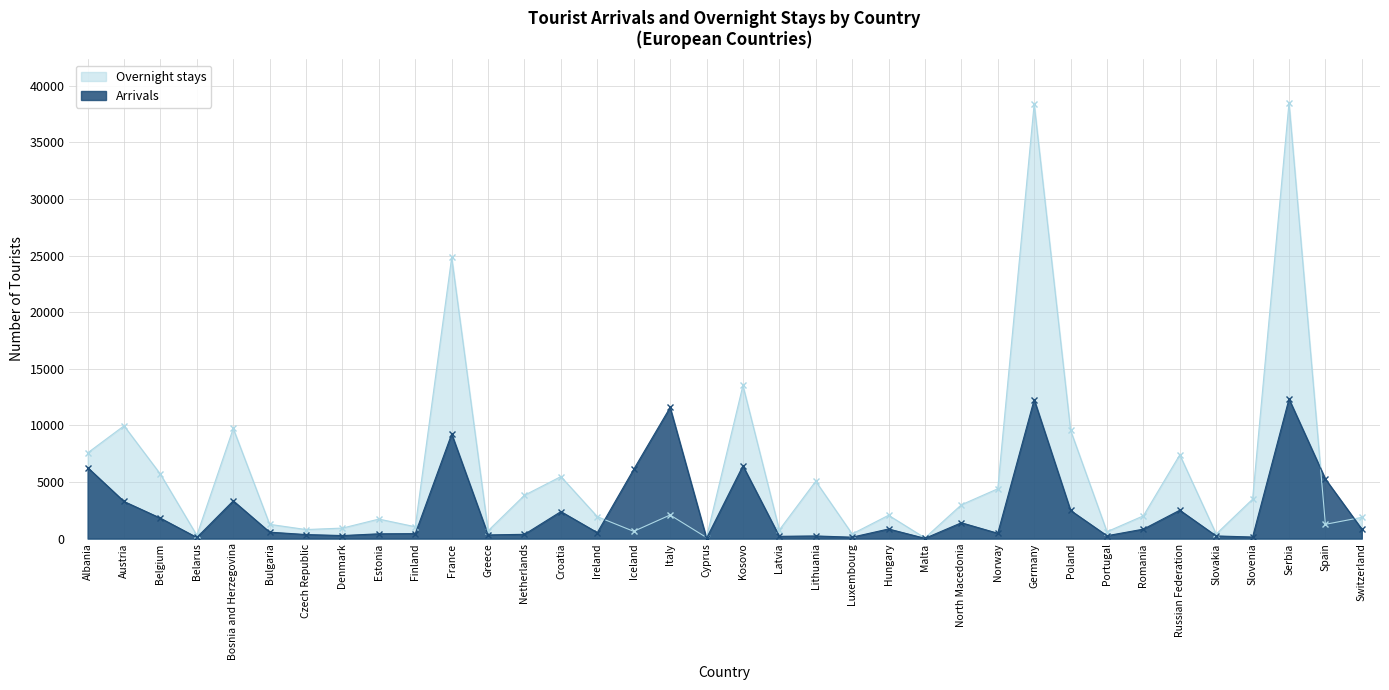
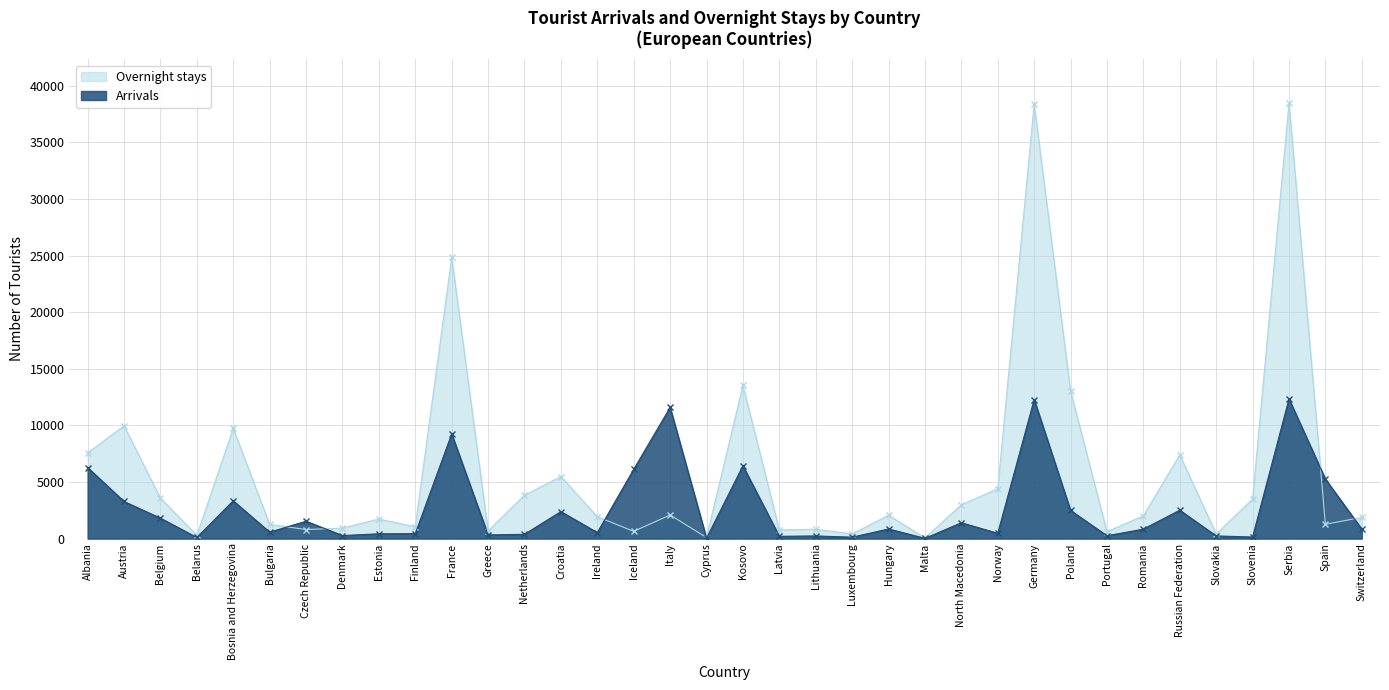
Overnight stays, Belgium: 5700 -> 3600
Arrivals, Czech Republic: 400 -> 1500
Overnight stays, Lithuania: 5100 -> 800
Overnight stays, Poland: 9600 -> 13000
